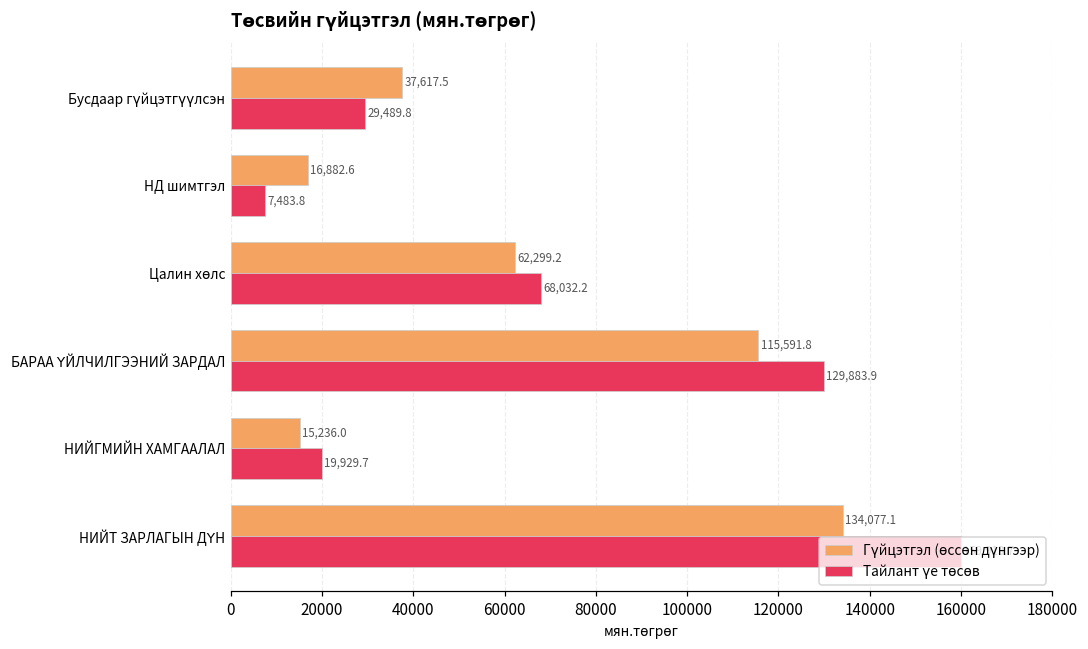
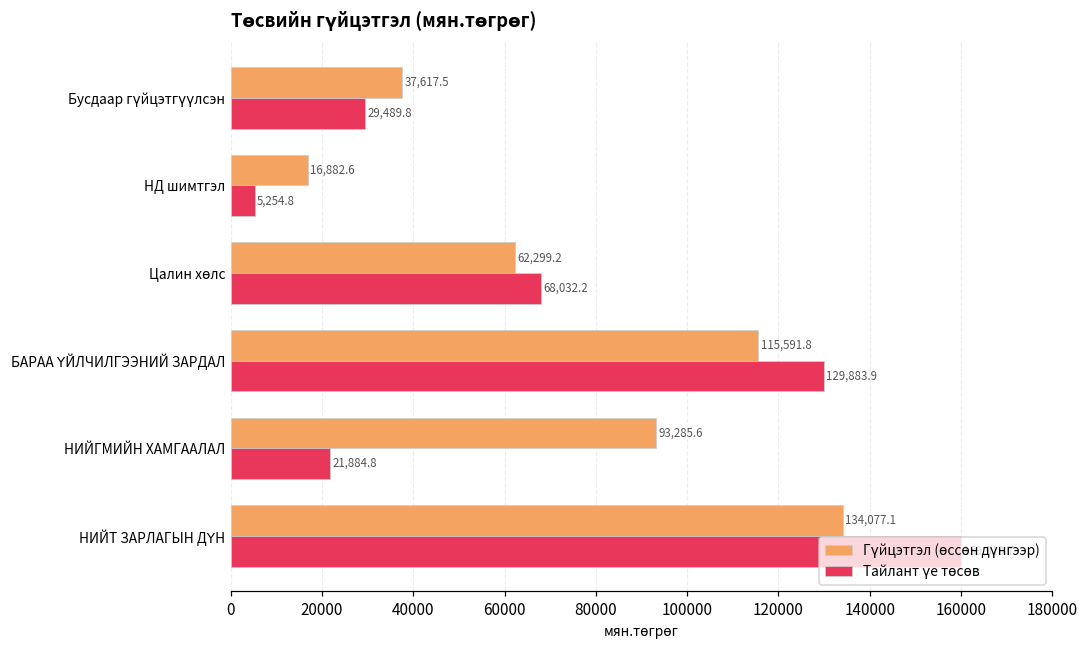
Тайлант үе төсөв, НД шимтгэл: 7,483.8 -> 5,254.8
Гүйцэтгэл (өссөн дүнгээр), НИЙГМИЙН ХАМГААЛАЛ: 15,236.0 -> 93,285.6
Тайлант үе төсөв, НИЙГМИЙН ХАМГААЛАЛ: 19,929.7 -> 21,884.8
